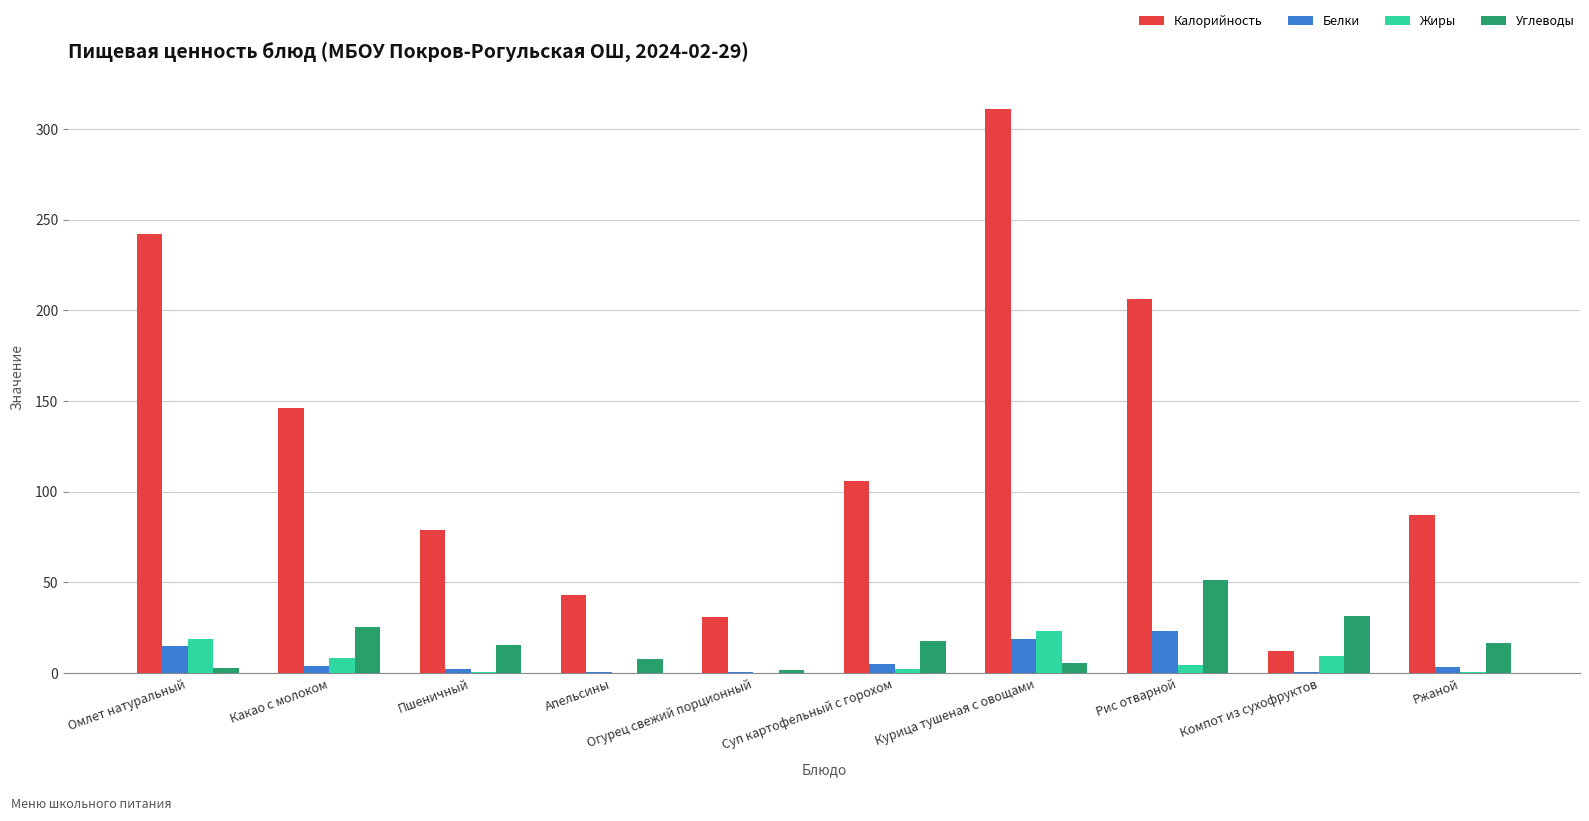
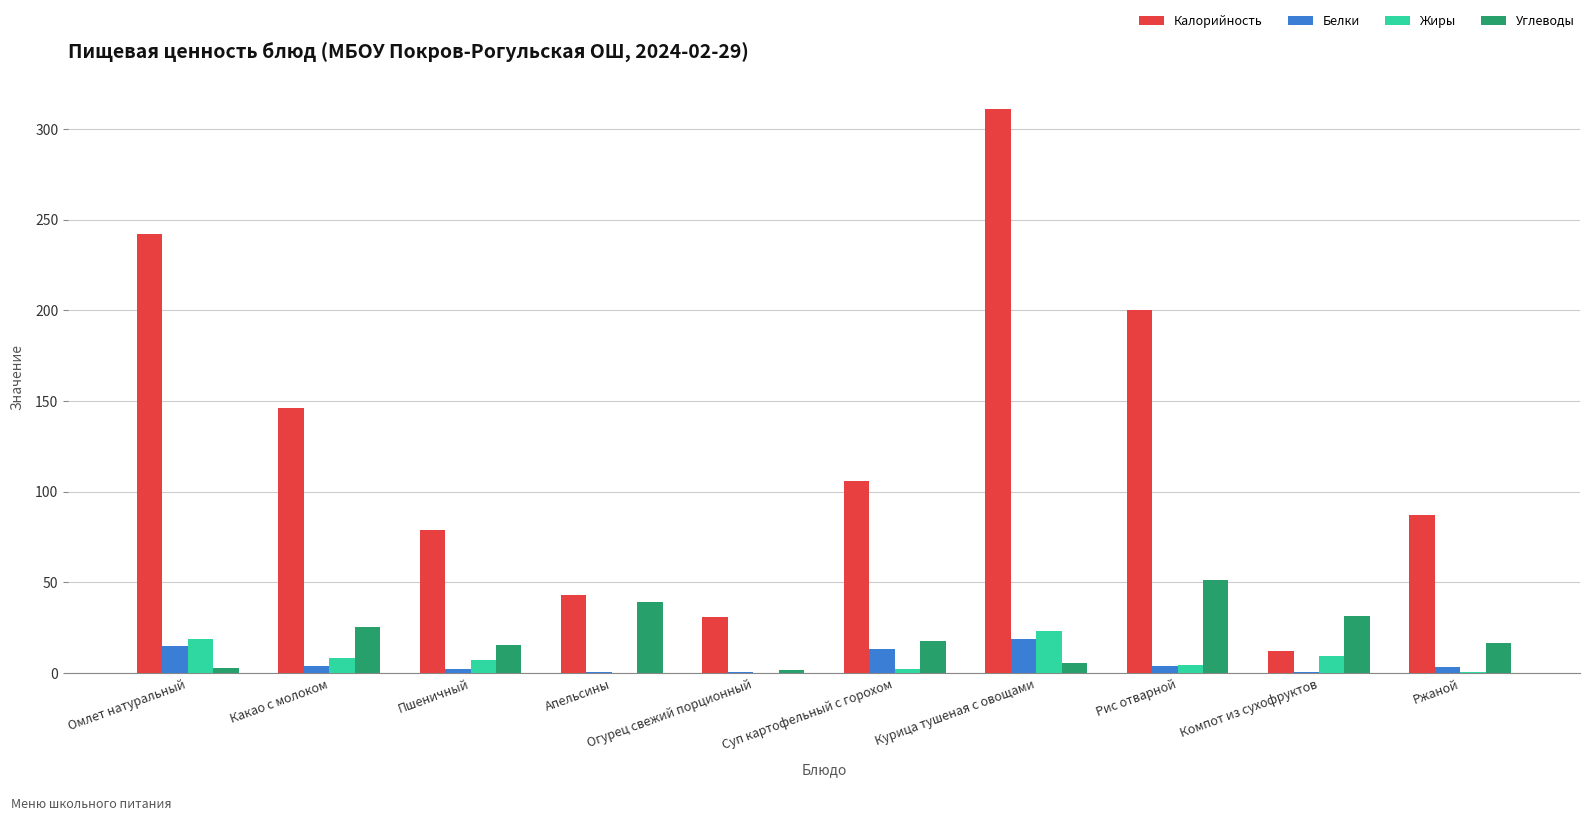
Жиры, Пшеничный: 1 -> 7
Углеводы, Апельсины: 8 -> 39
Белки, Суп картофельный с горохом: 5 -> 14
Калорийность, Рис отварной: 206 -> 200
Белки, Рис отварной: 23 -> 4
